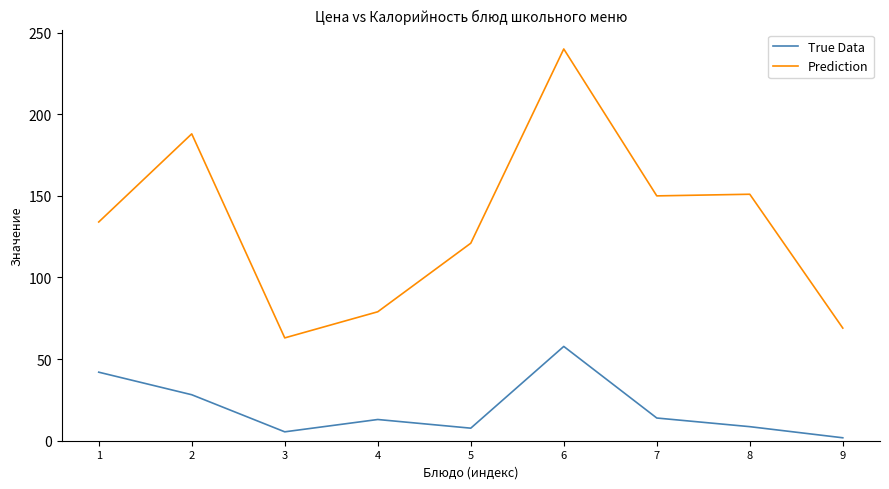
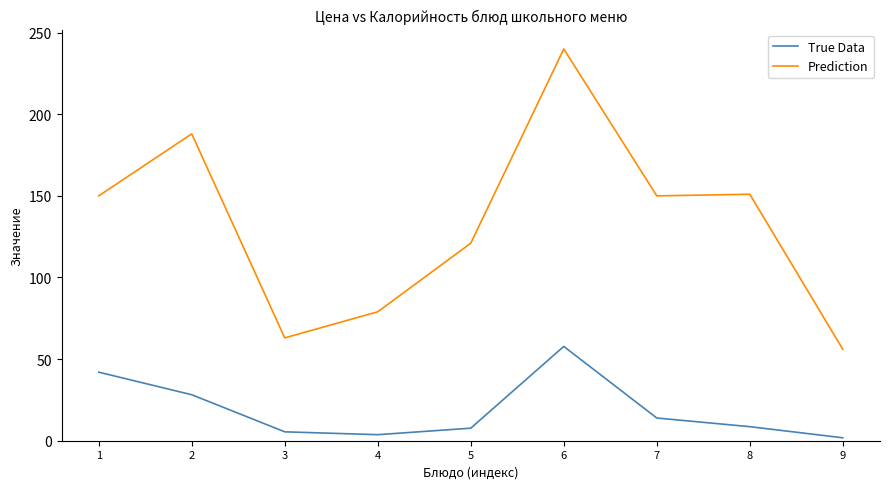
Prediction, 1: 134 -> 150
True Data, 4: 13 -> 4
Prediction, 9: 69 -> 56
